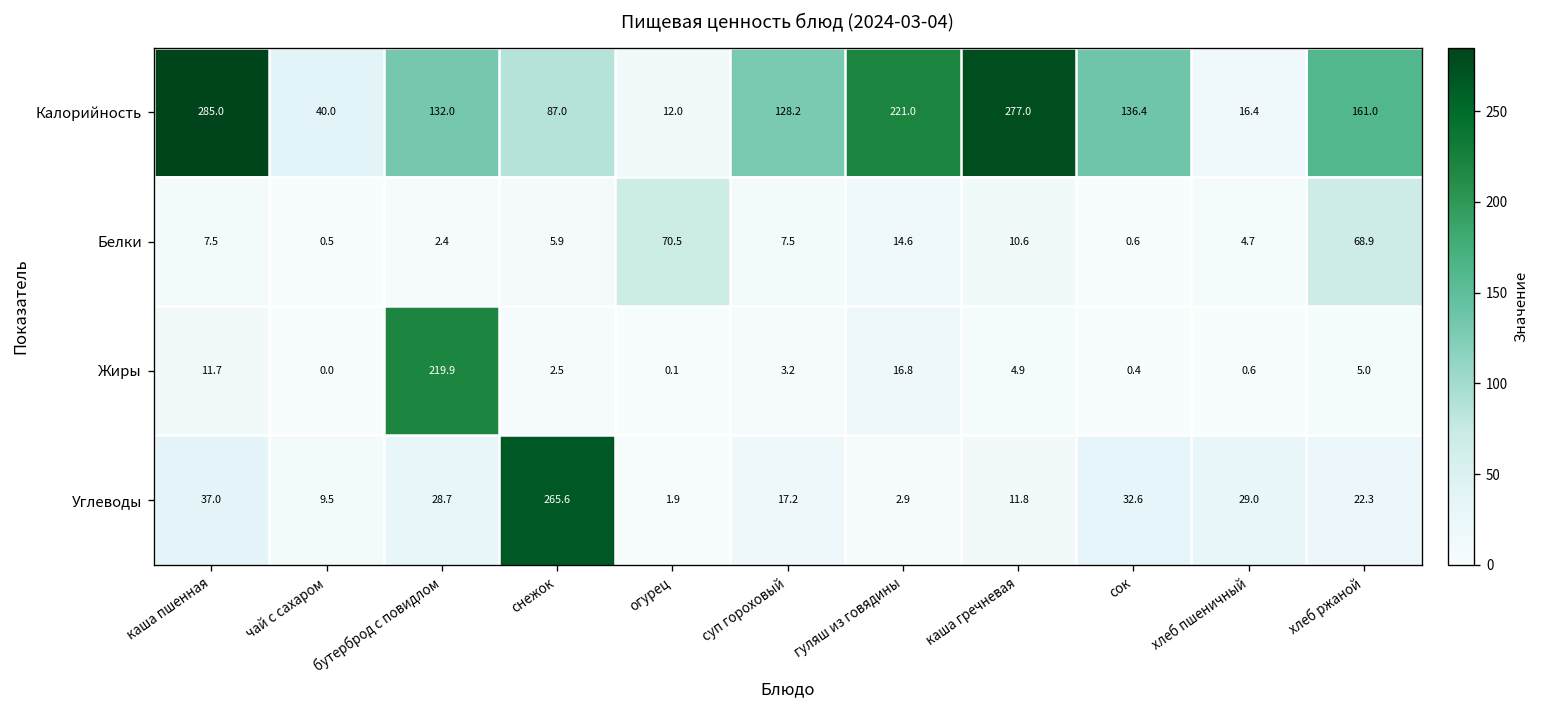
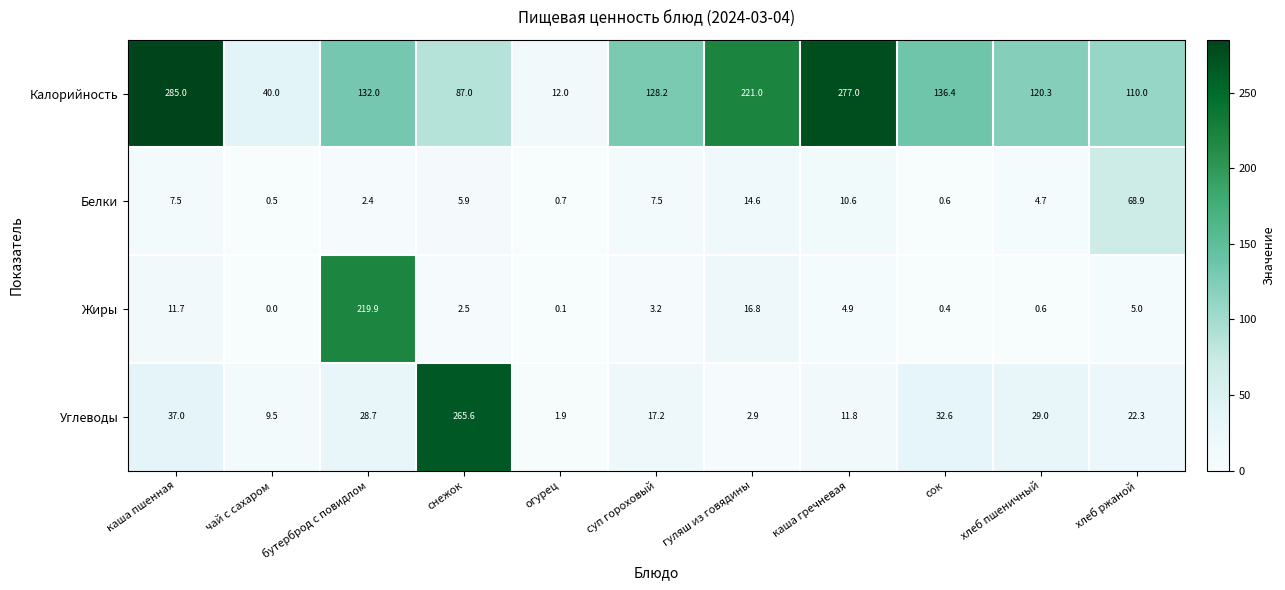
Калорийность, хлеб пшеничный: 16.4 -> 120.3
Калорийность, хлеб ржаной: 161.0 -> 110.0
Белки, огурец: 70.5 -> 0.7
